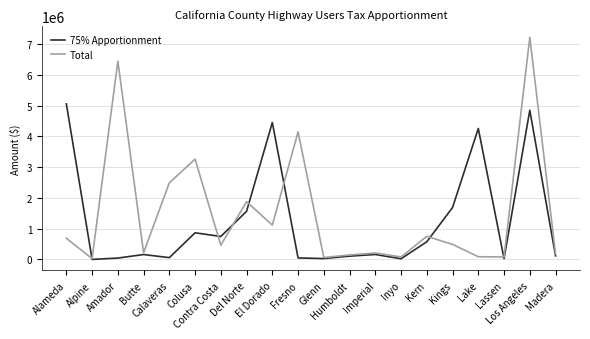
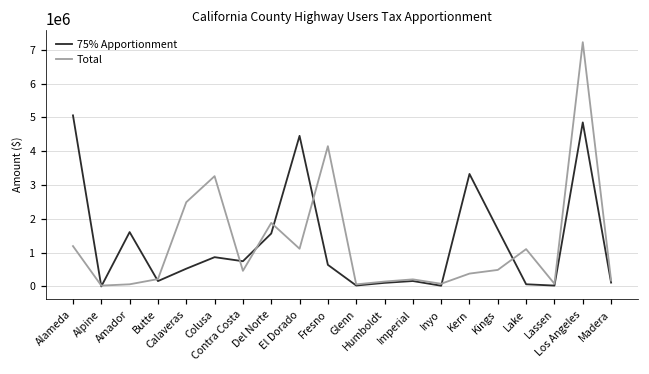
Total, Alameda: 700000 -> 1200000
75% Apportionment, Amador: 0 -> 1600000
Total, Amador: 6400000 -> 100000
75% Apportionment, Calaveras: 100000 -> 500000
75% Apportionment, Fresno: 0 -> 600000
75% Apportionment, Kern: 600000 -> 3300000
Total, Kern: 800000 -> 400000
75% Apportionment, Lake: 4300000 -> 100000
Total, Lake: 100000 -> 1100000
